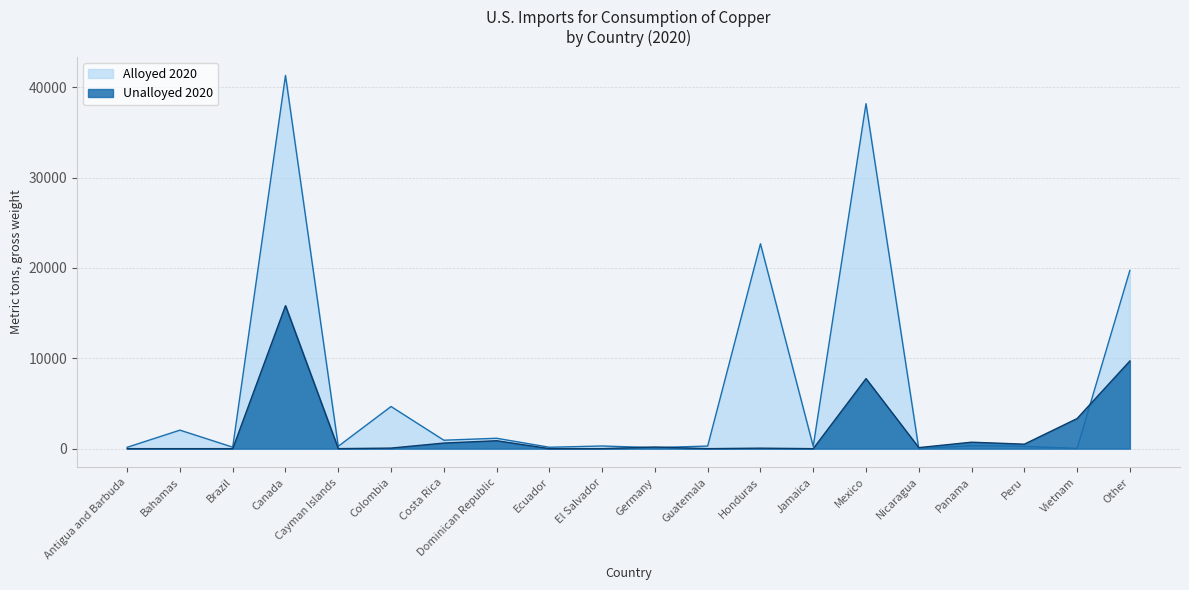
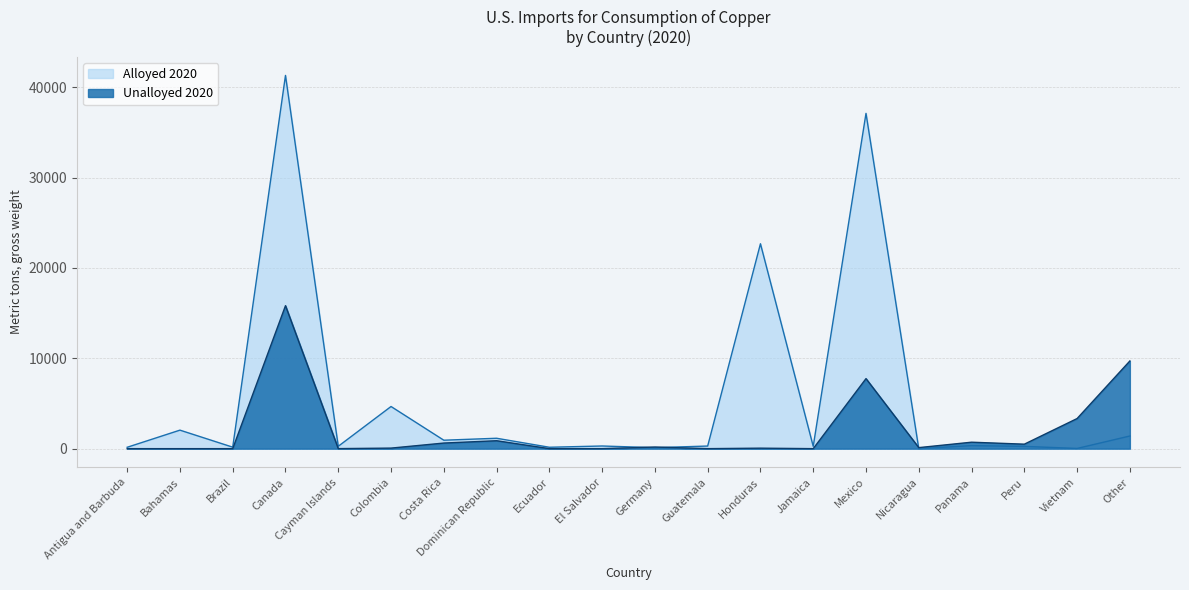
Alloyed 2020, Mexico: 38000 -> 37000
Alloyed 2020, Other: 20000 -> 1000
